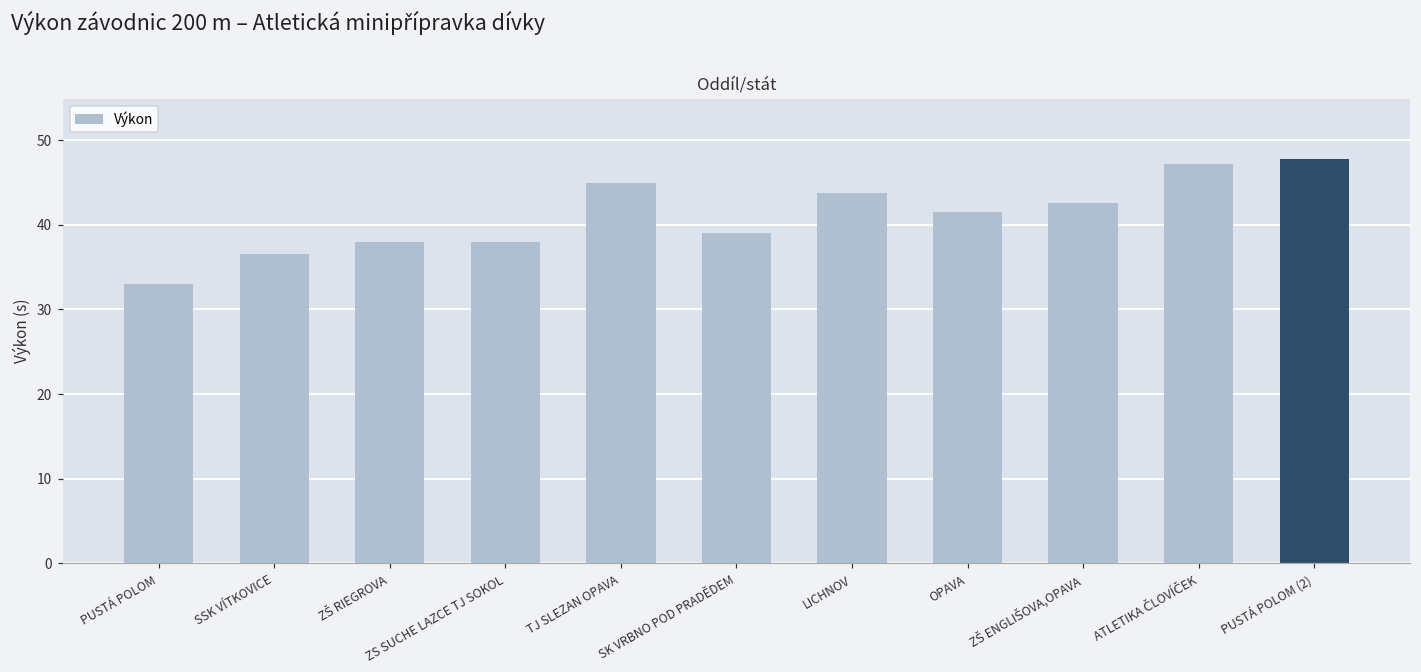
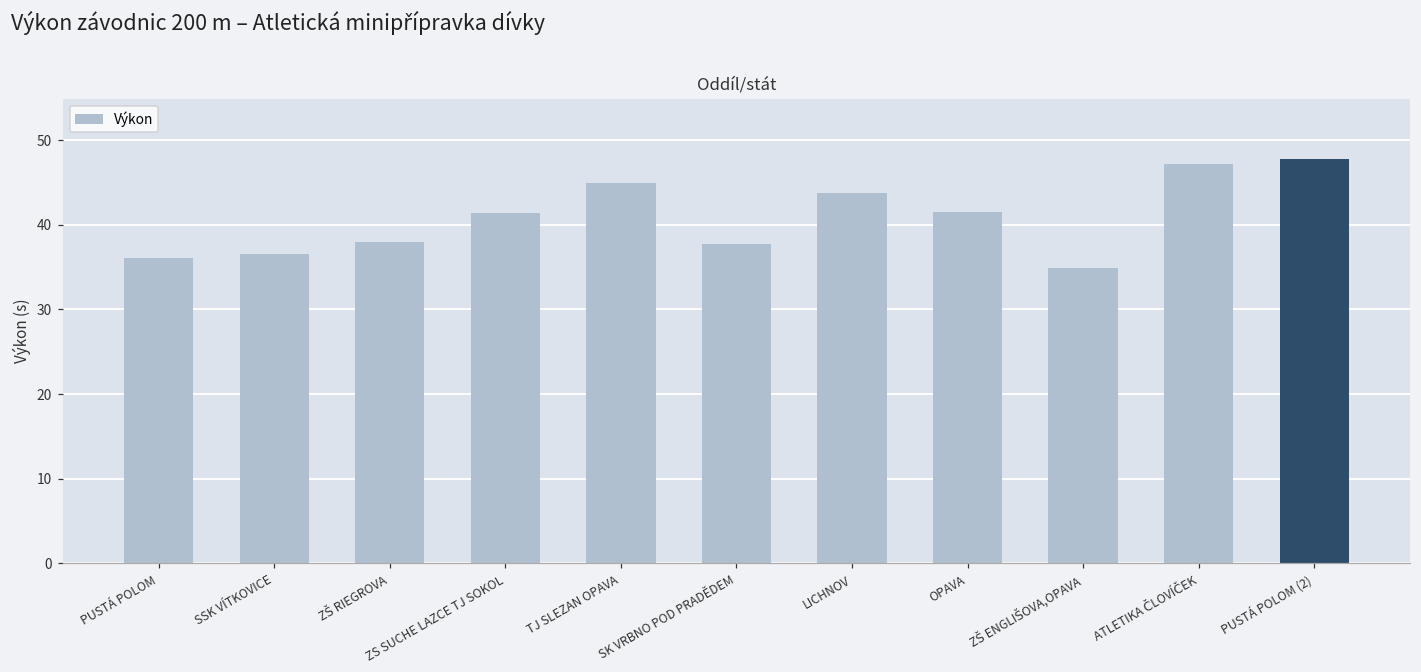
PUSTÁ POLOM: 33 -> 36
ZS SUCHE LAZCE TJ SOKOL: 38 -> 41
SK VRBNO POD PRADĚDEM: 39 -> 38
ZŠ ENGLIŠOVA,OPAVA: 43 -> 35
